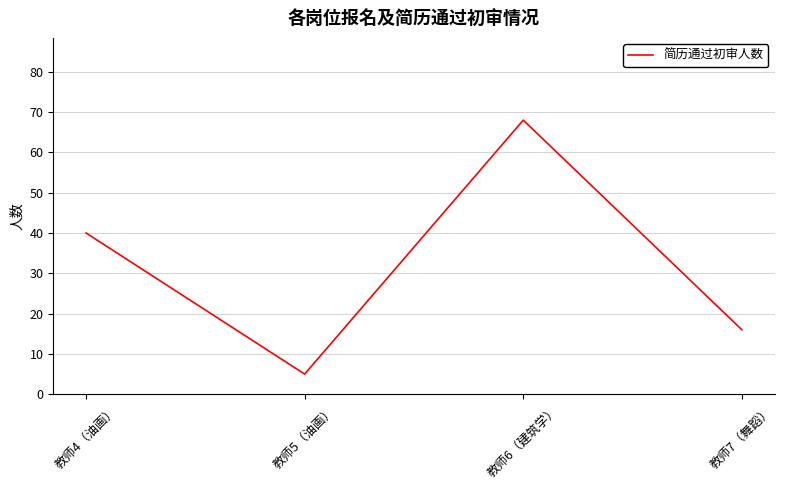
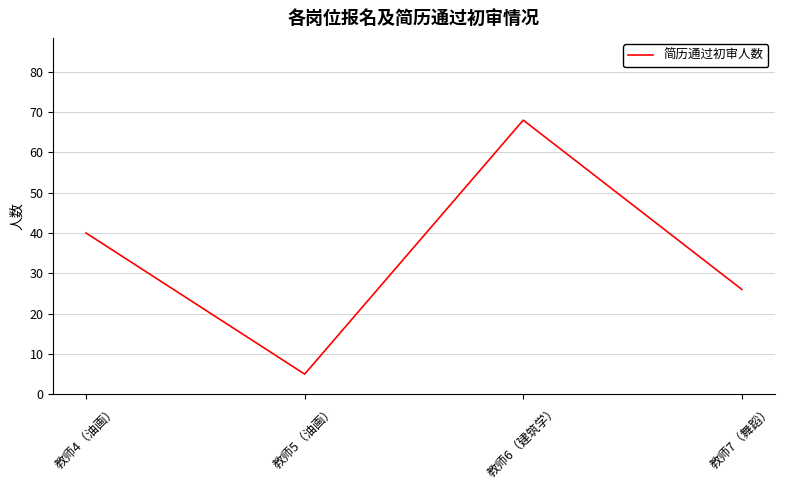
教师7（舞蹈）: 16 -> 26
